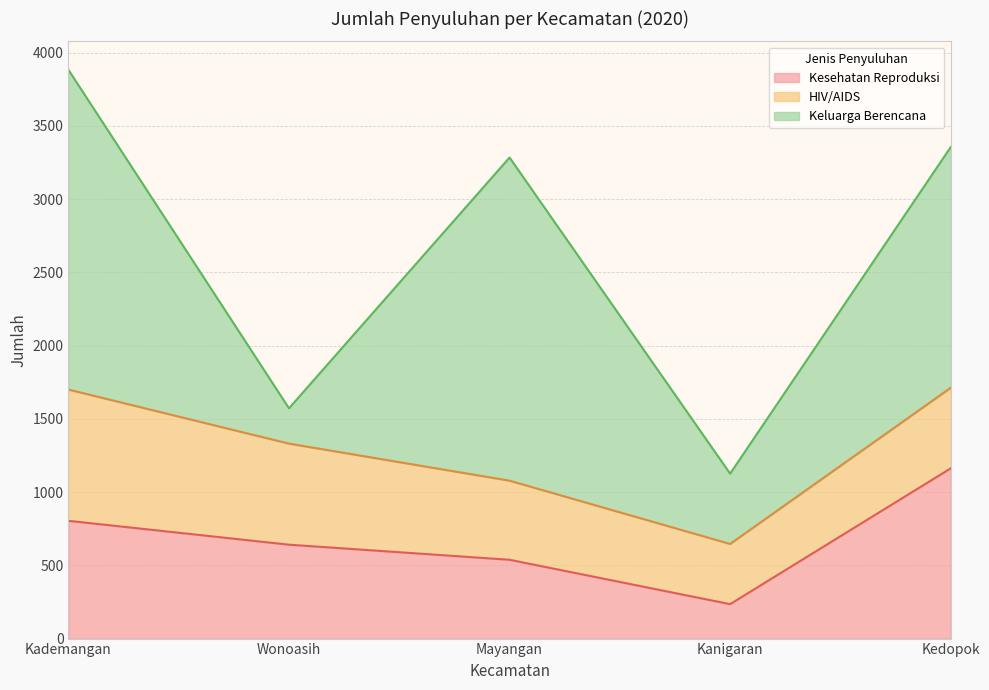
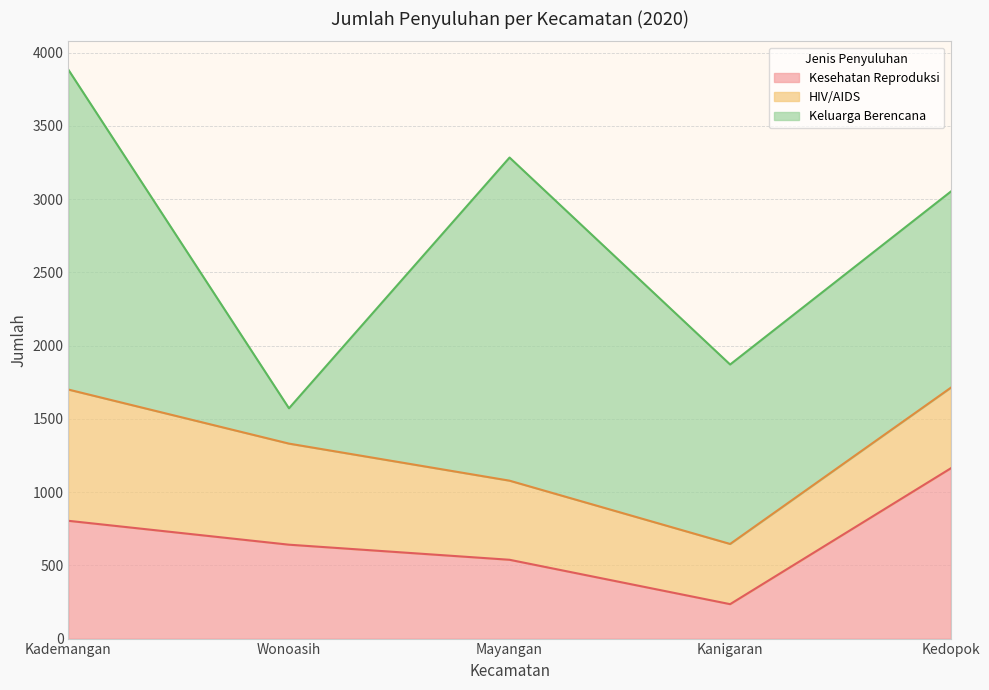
Keluarga Berencana, Kanigaran: 480 -> 1230
Keluarga Berencana, Kedopok: 1640 -> 1340
